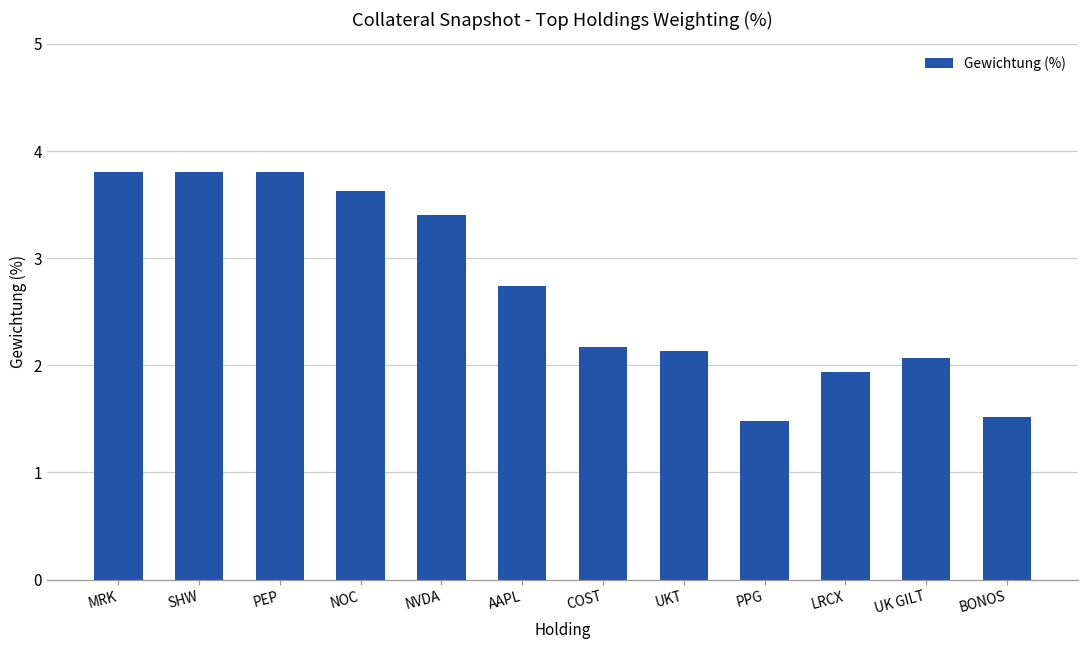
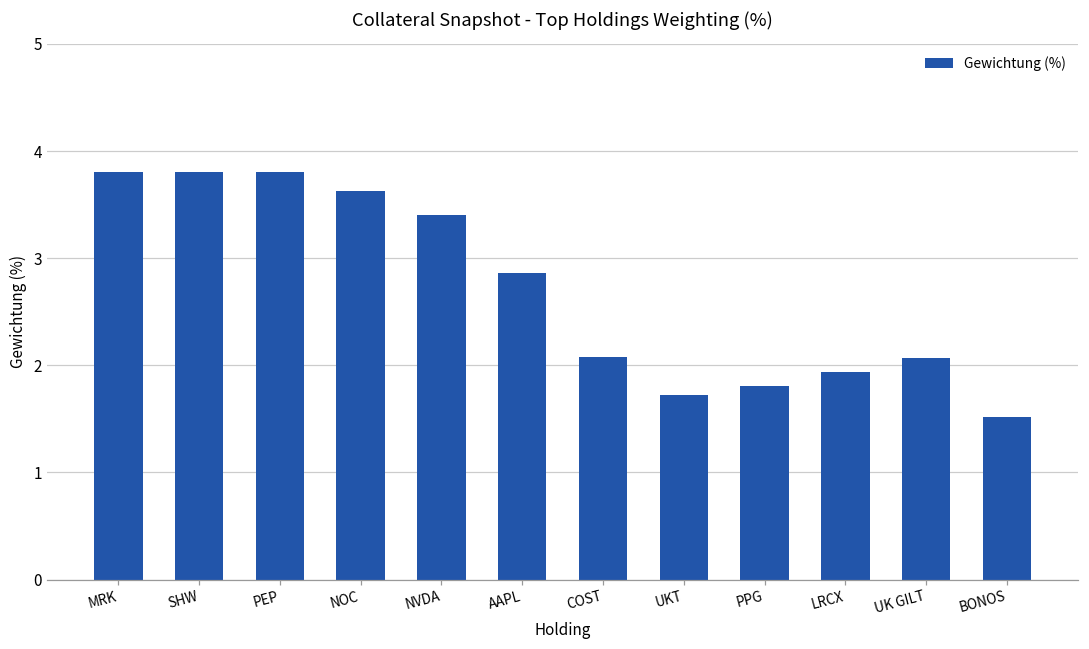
AAPL: 2.7 -> 2.9
COST: 2.2 -> 2.1
UKT: 2.1 -> 1.7
PPG: 1.5 -> 1.8
